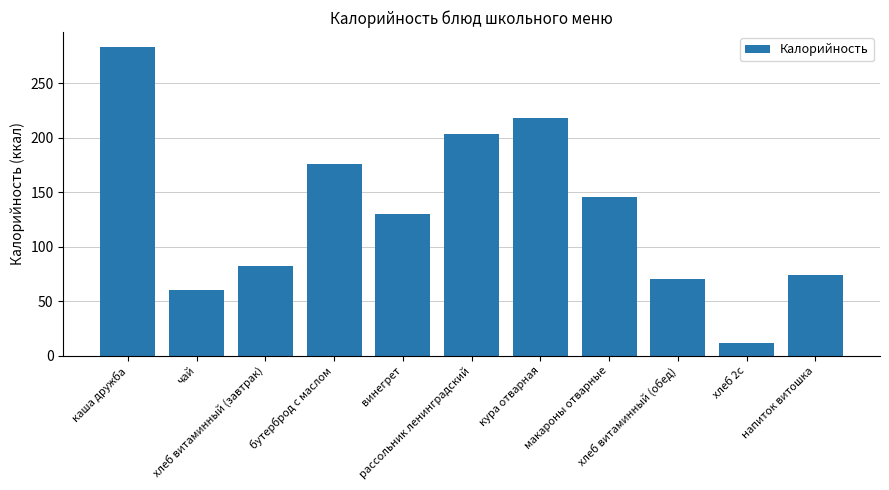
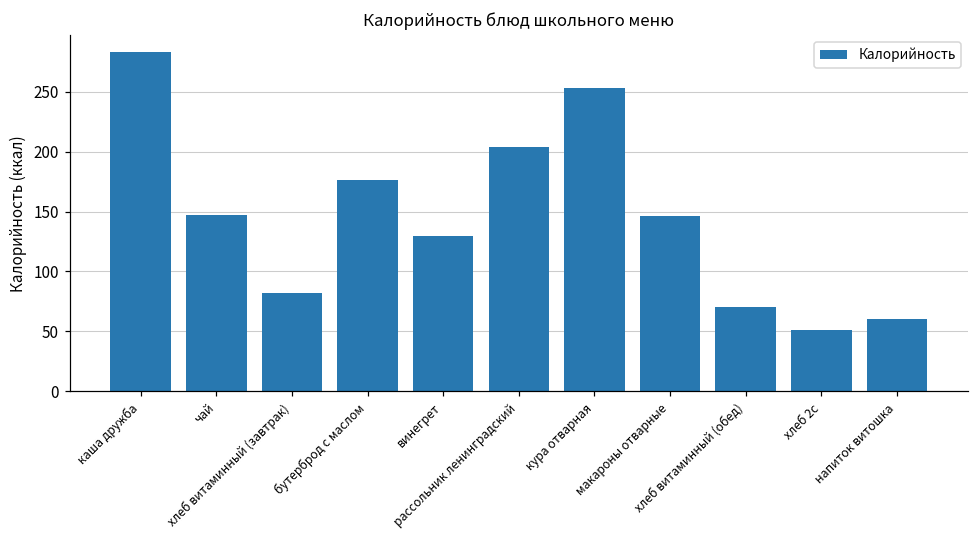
чай: 60 -> 147
кура отварная: 218 -> 253
хлеб 2с: 12 -> 51
напиток витошка: 74 -> 60
